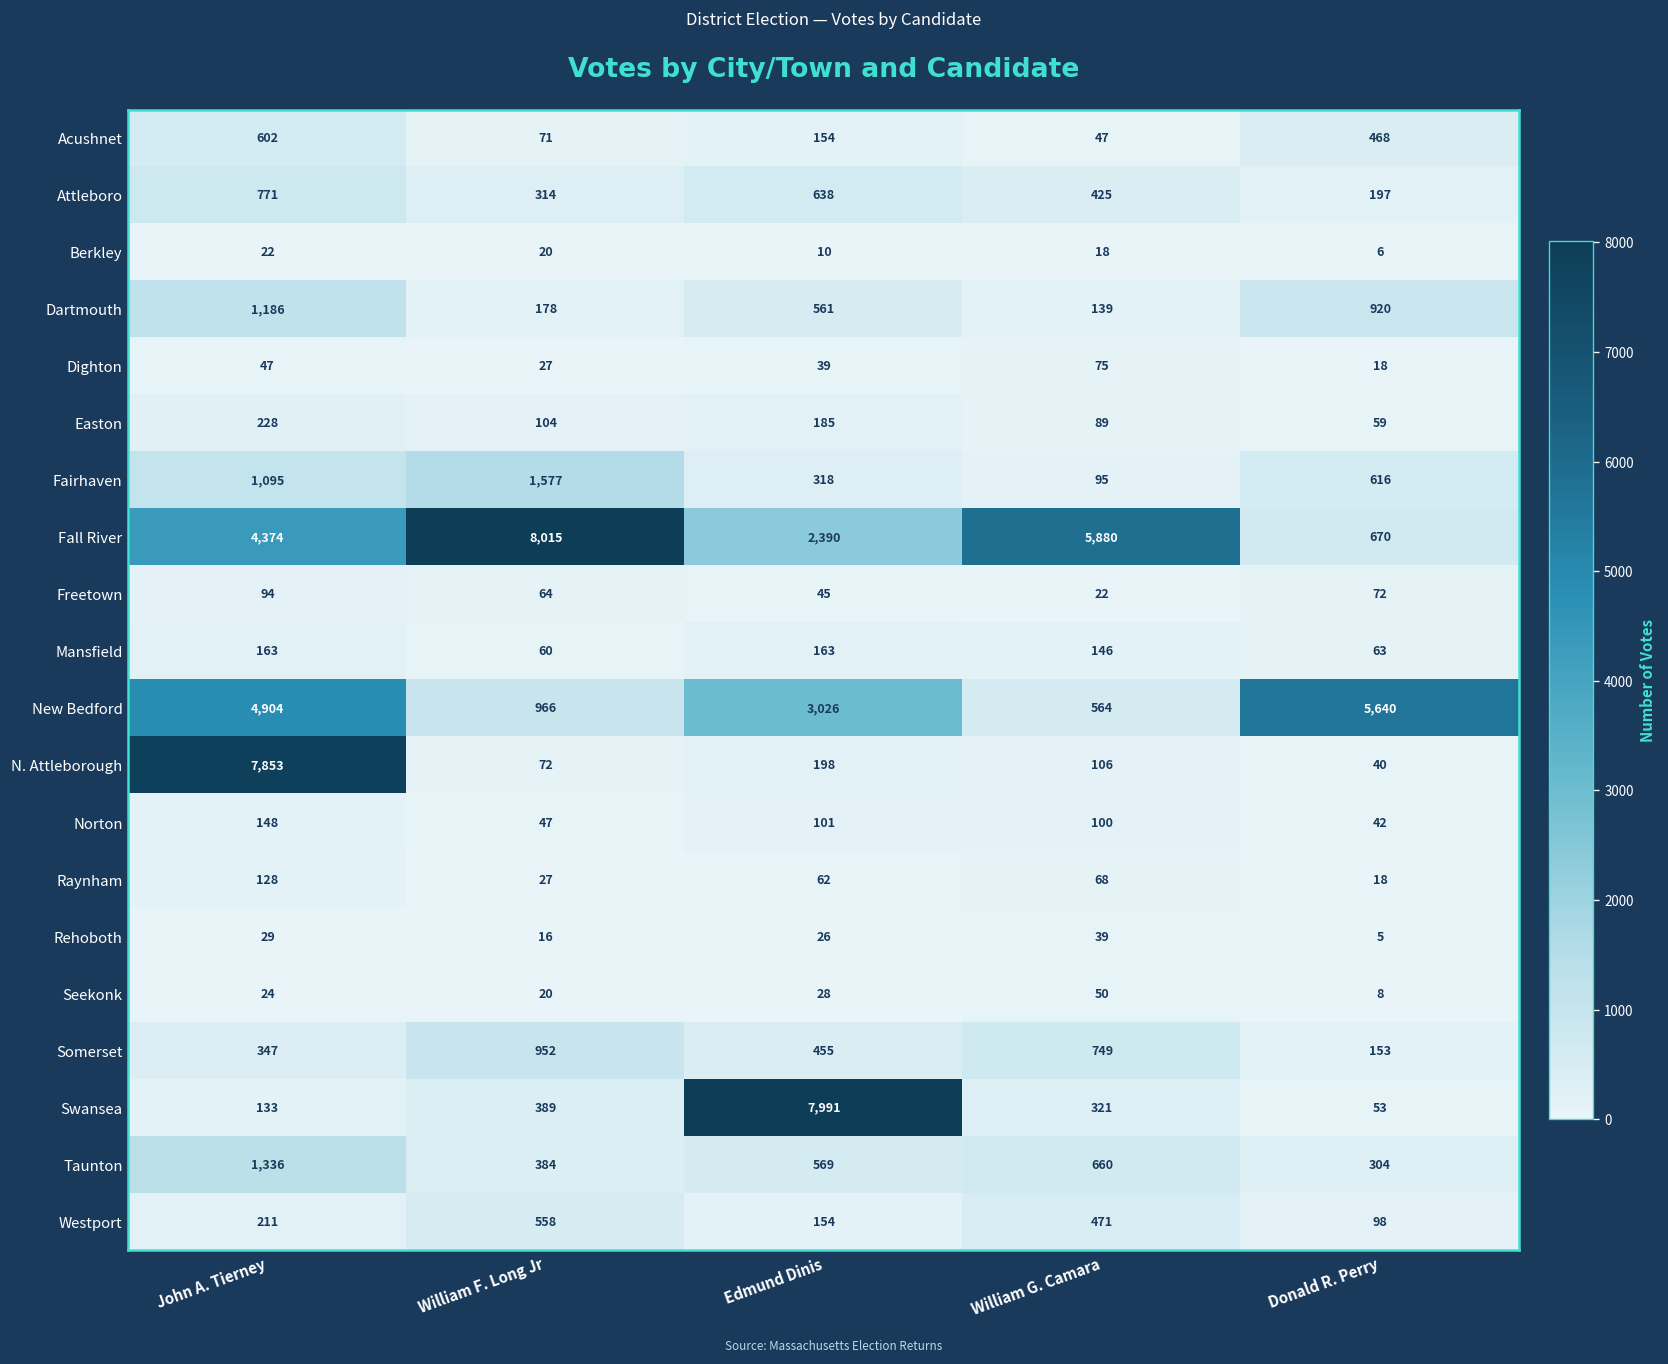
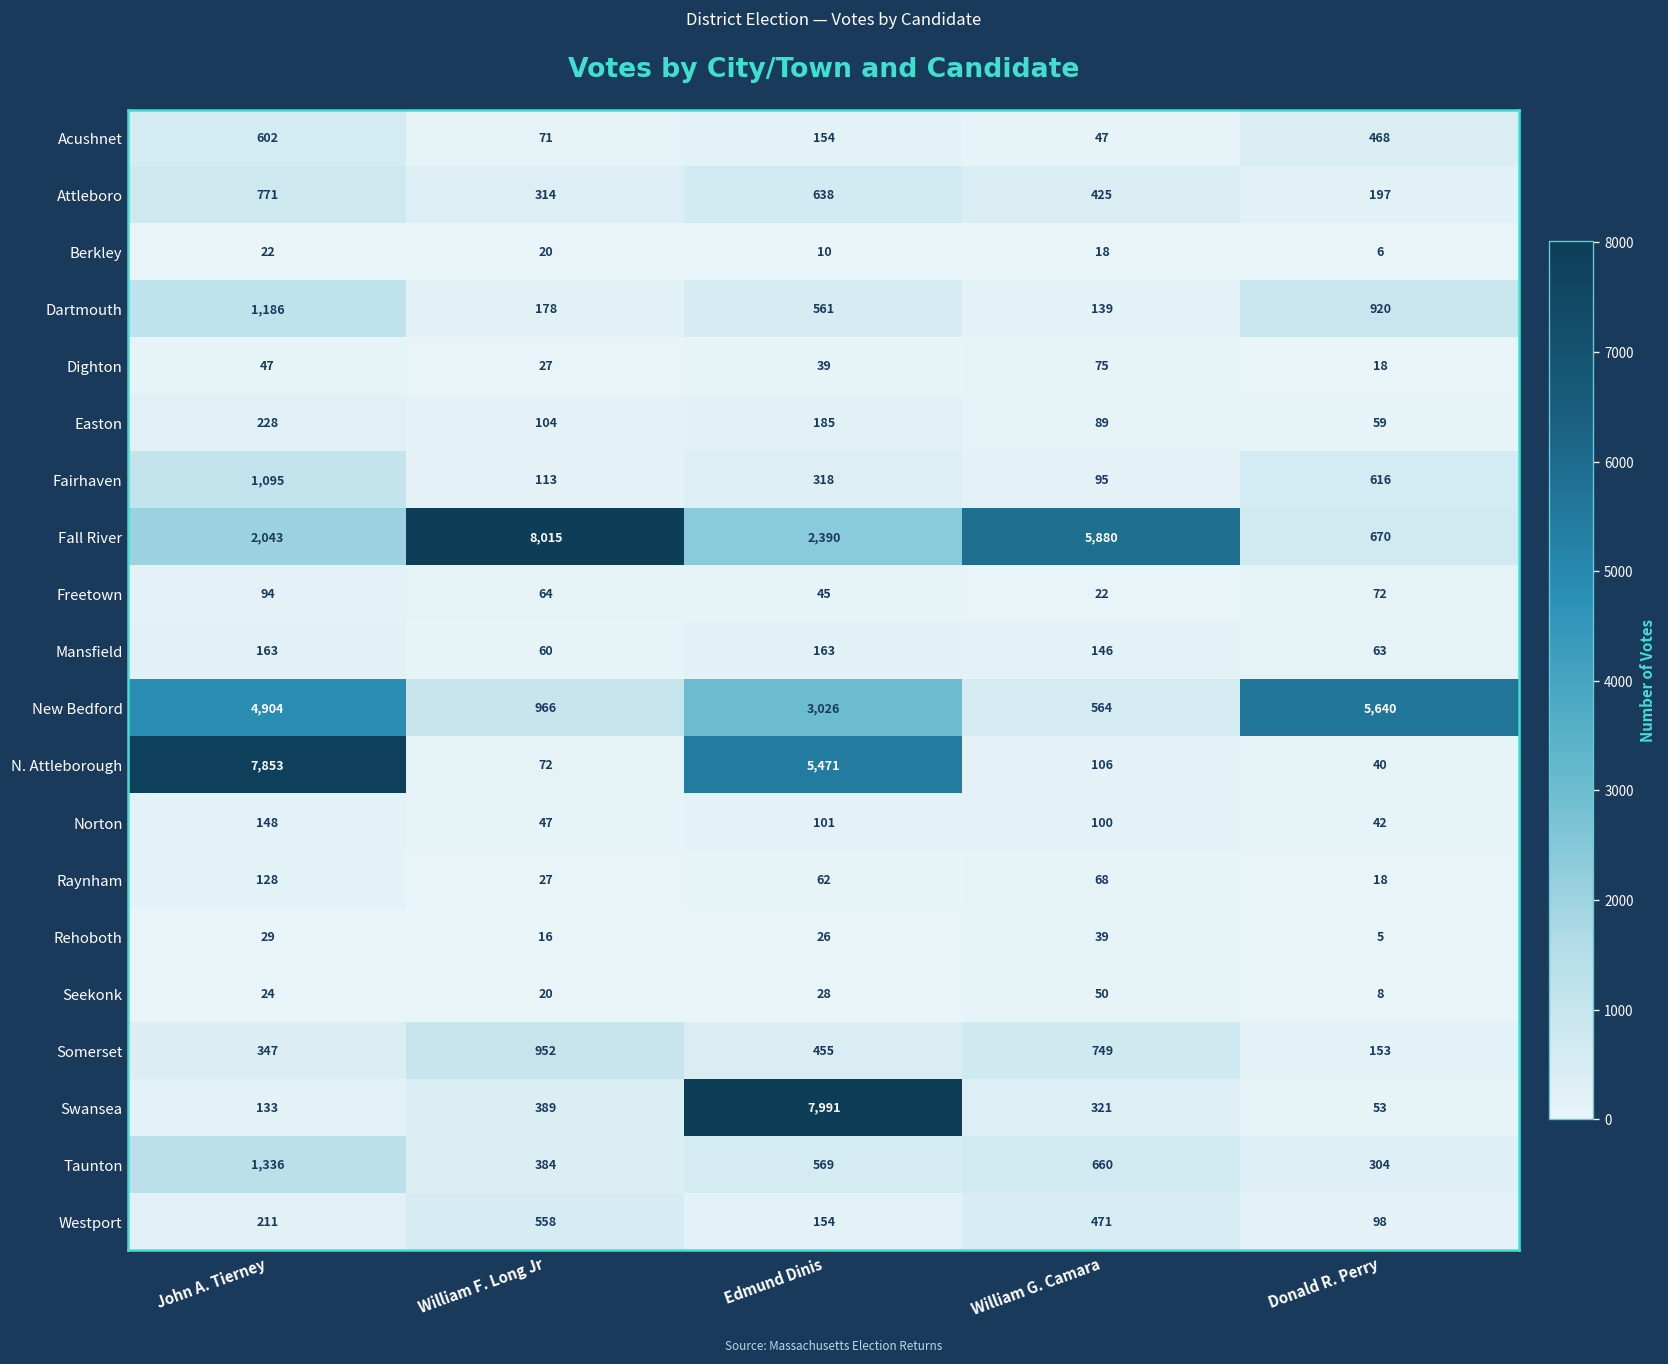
Fairhaven, William F. Long Jr: 1,577 -> 113
Fall River, John A. Tierney: 4,374 -> 2,043
N. Attleborough, Edmund Dinis: 198 -> 5,471
